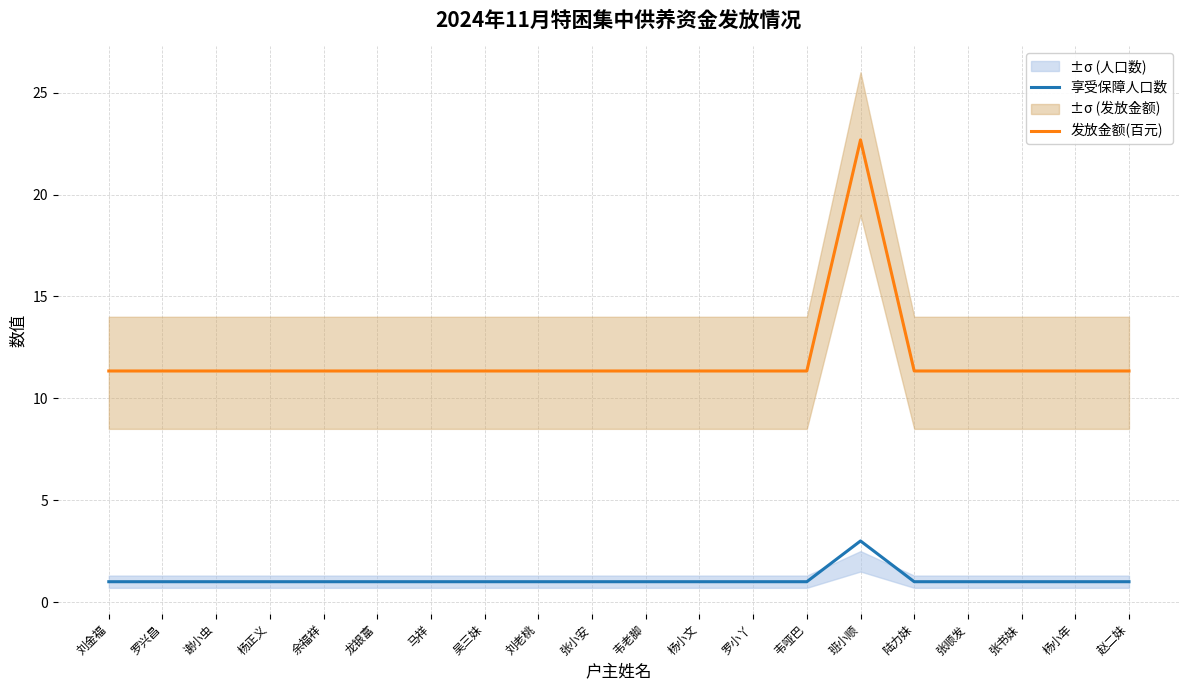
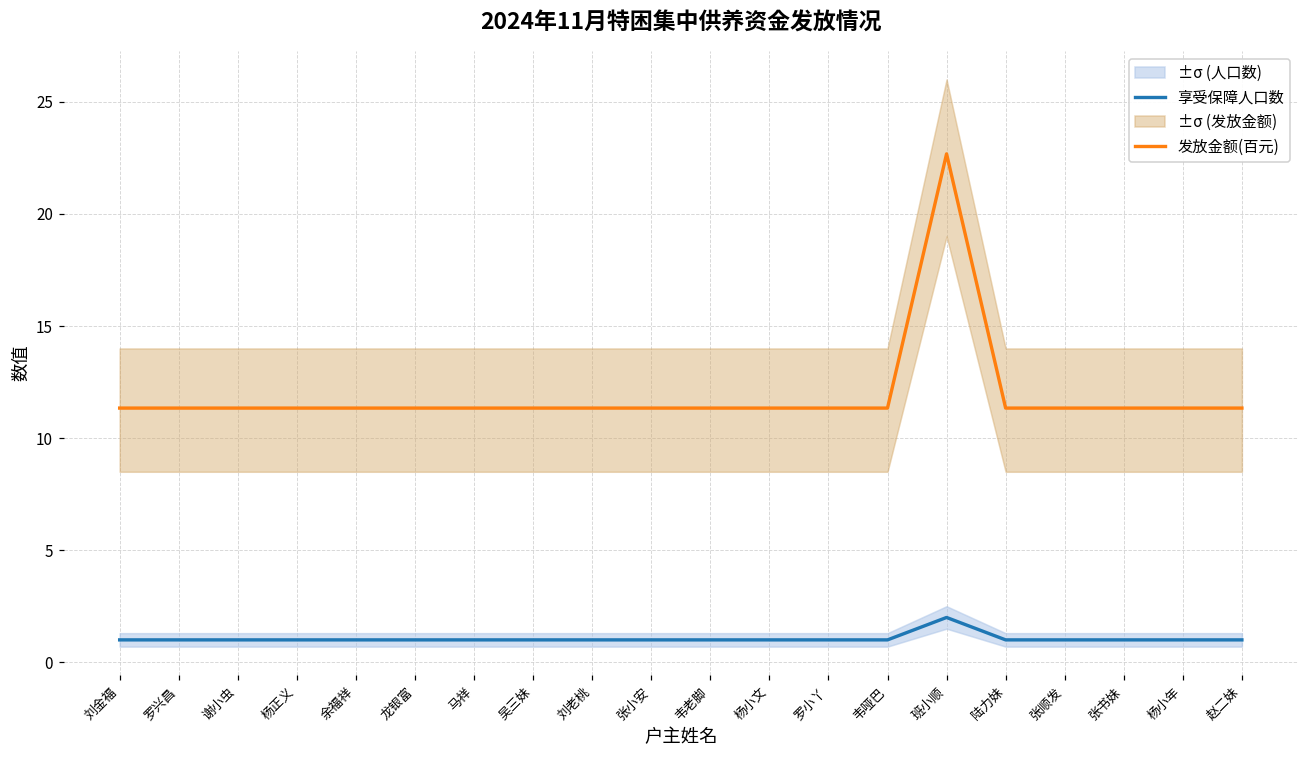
享受保障人口数, 班小顺: 3 -> 2
